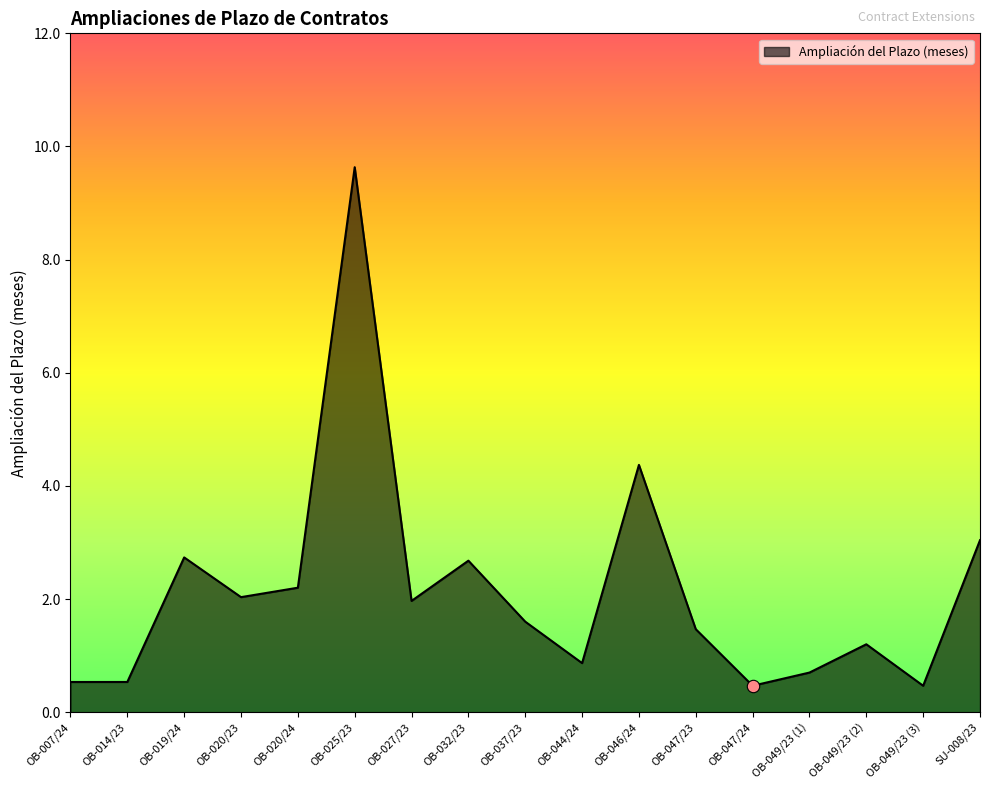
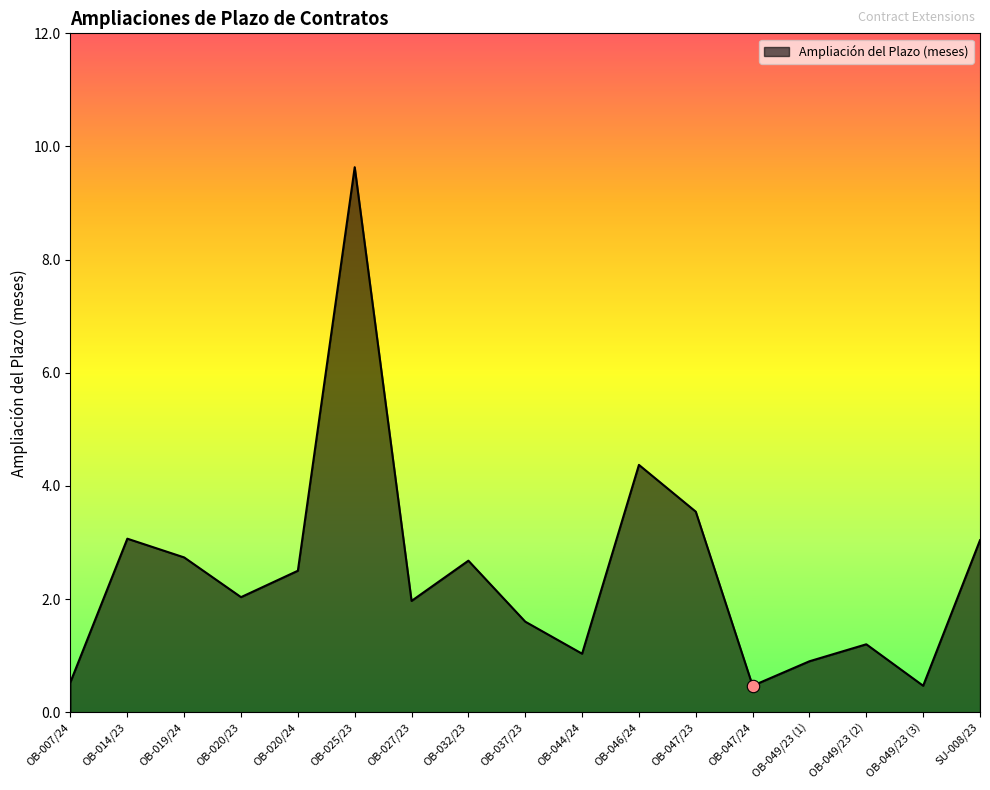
Ampliación del Plazo (meses), OB-014/23: 0.5 -> 3.1
Ampliación del Plazo (meses), OB-020/24: 2.2 -> 2.5
Ampliación del Plazo (meses), OB-044/24: 0.9 -> 1.0
Ampliación del Plazo (meses), OB-047/23: 1.5 -> 3.5
Ampliación del Plazo (meses), OB-049/23 (1): 0.7 -> 0.9
